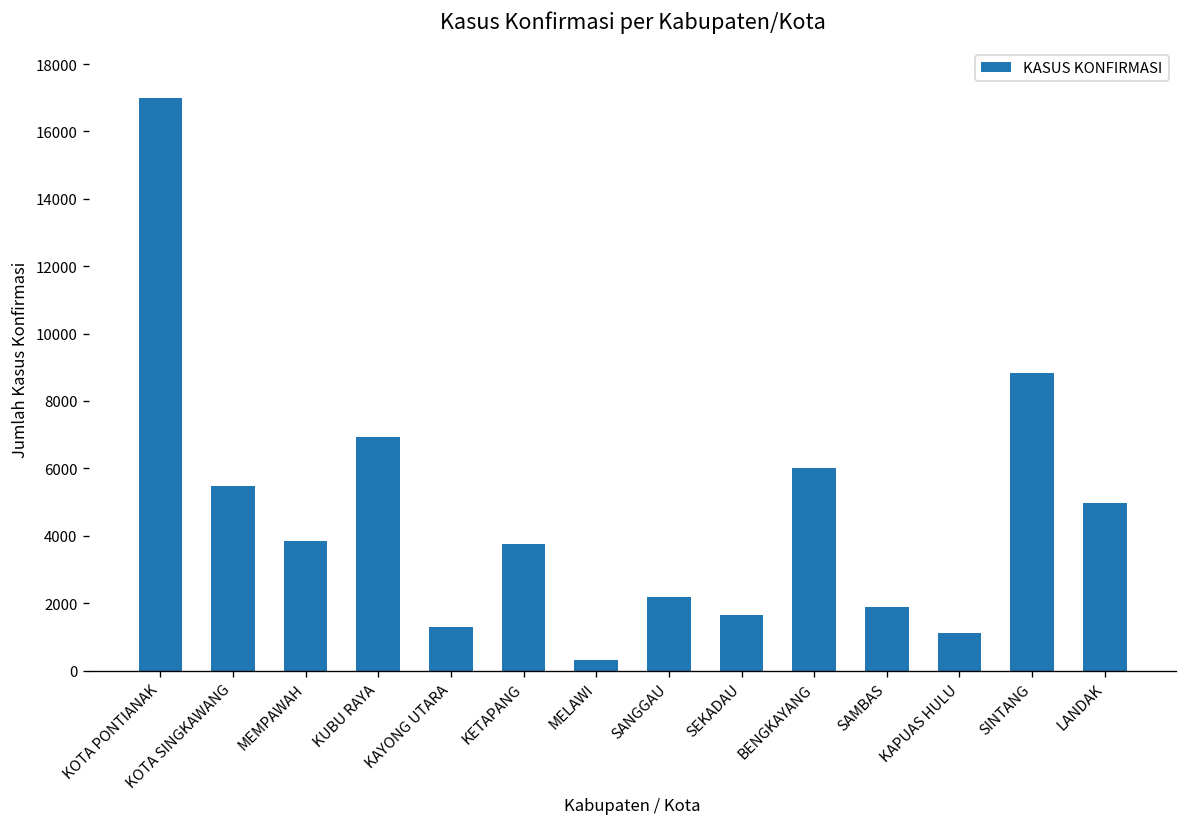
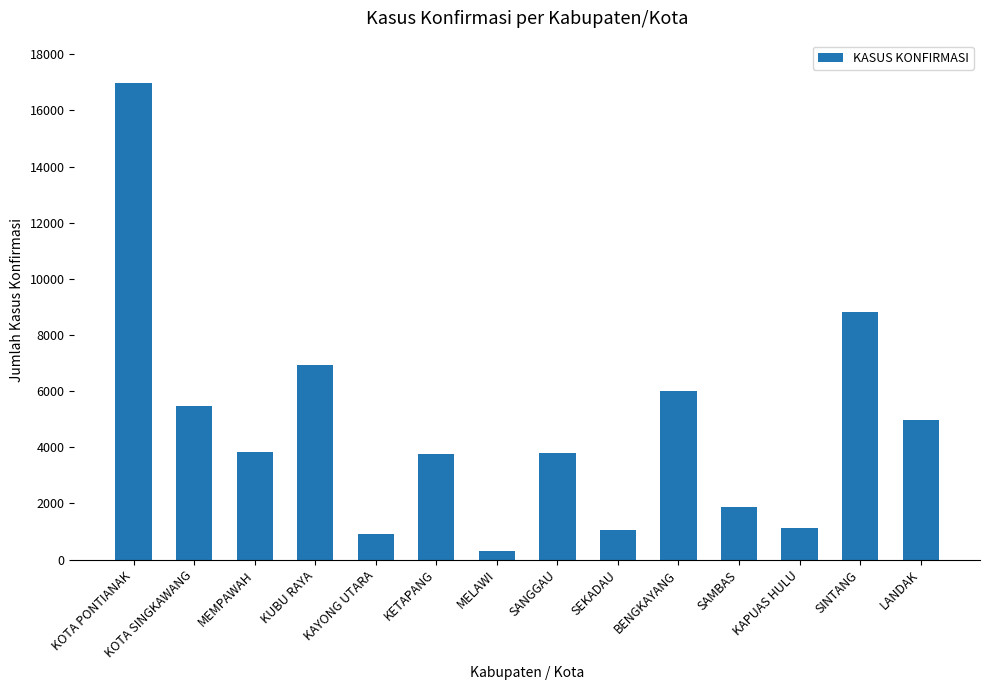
KAYONG UTARA: 1300 -> 900
SANGGAU: 2200 -> 3800
SEKADAU: 1600 -> 1100
